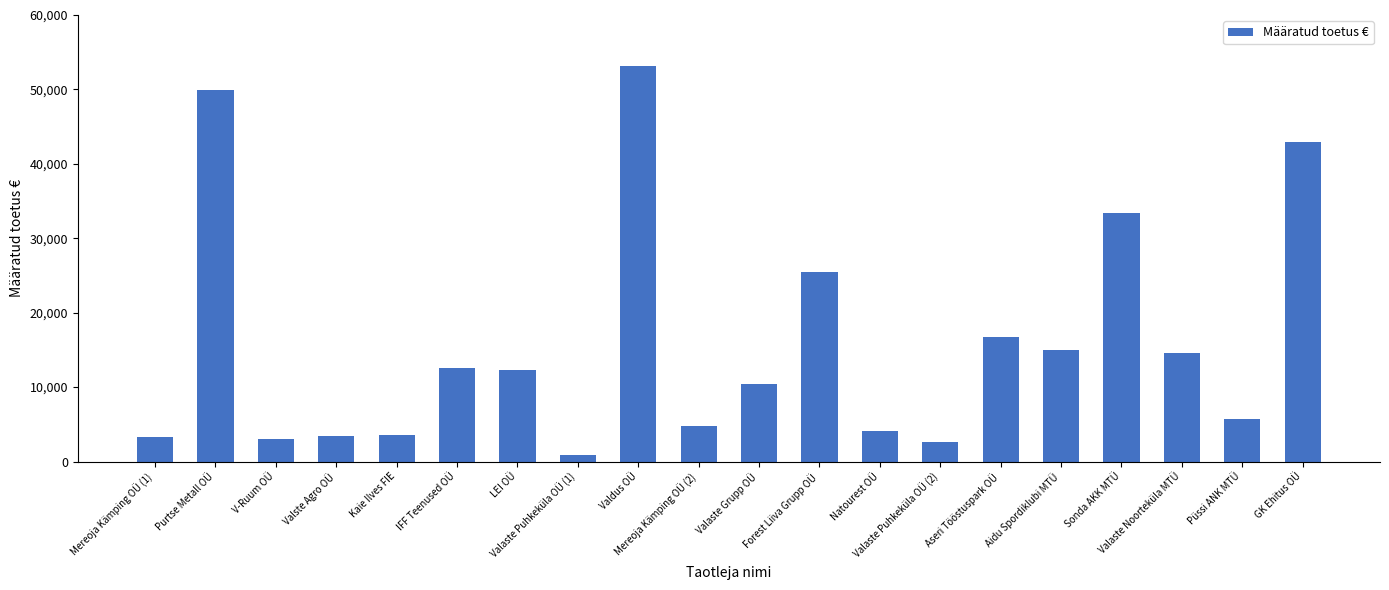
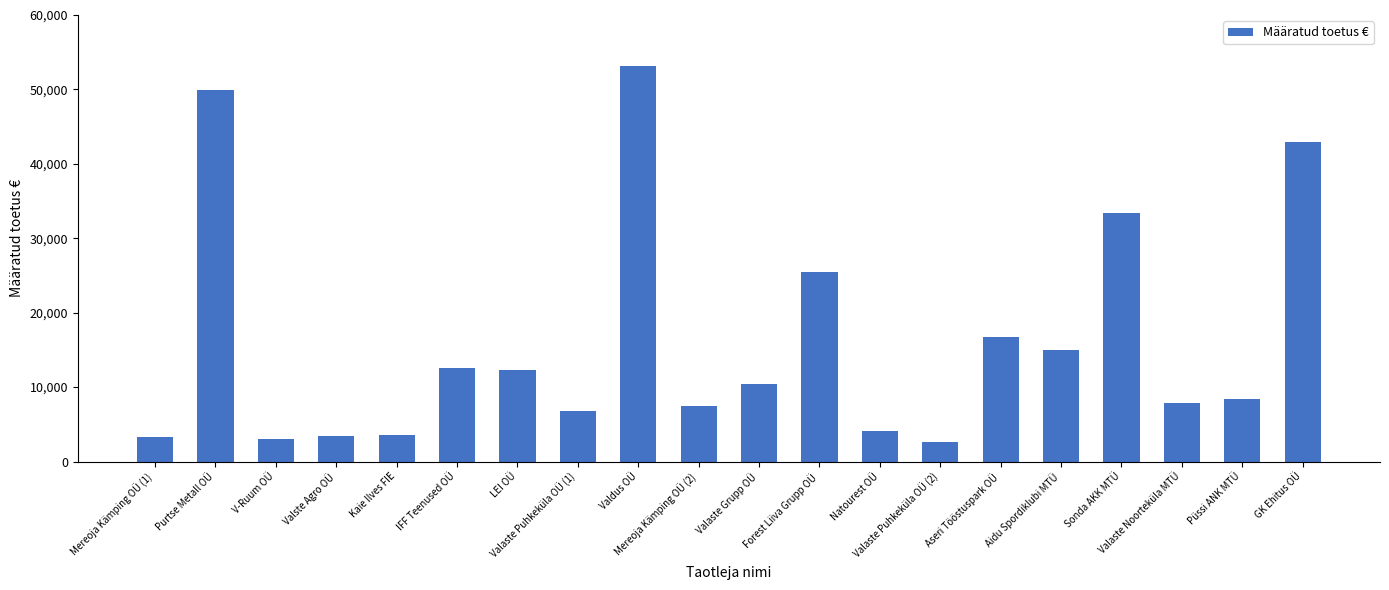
Valaste Puhkeküla OÜ (1): 1,000 -> 7,000
Mereoja Kämping OÜ (2): 5,000 -> 7,000
Valaste Noorteküla MTÜ: 15,000 -> 8,000
Püssi ANK MTÜ: 6,000 -> 8,000
